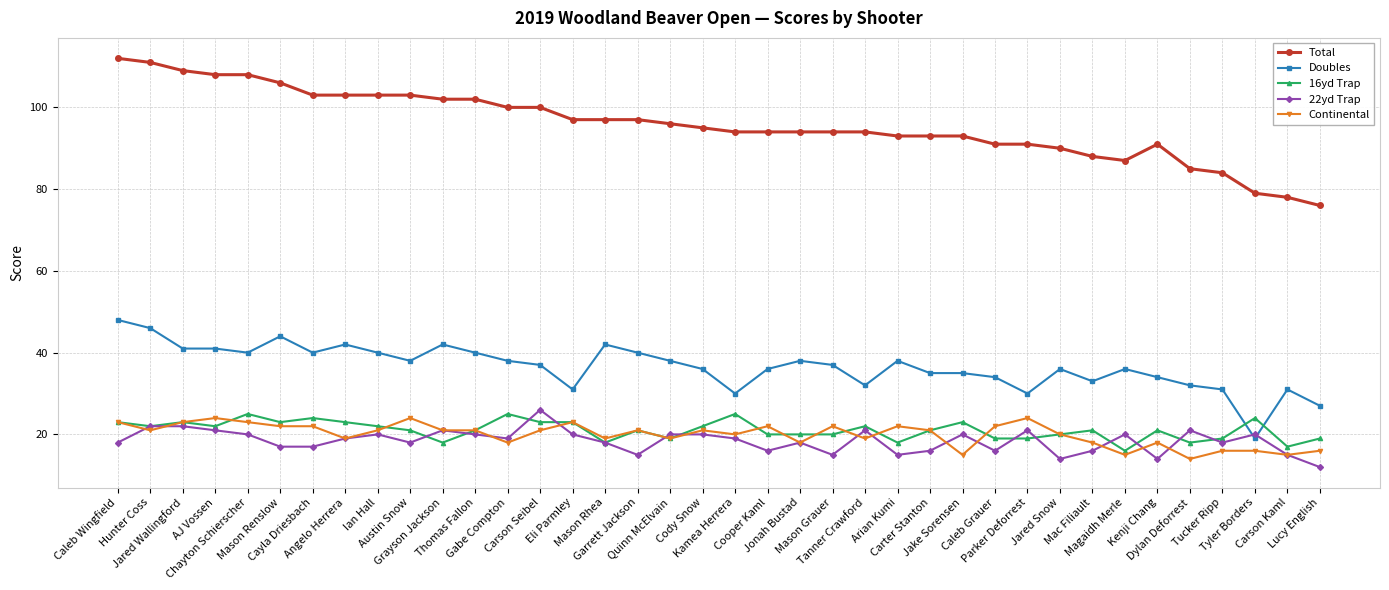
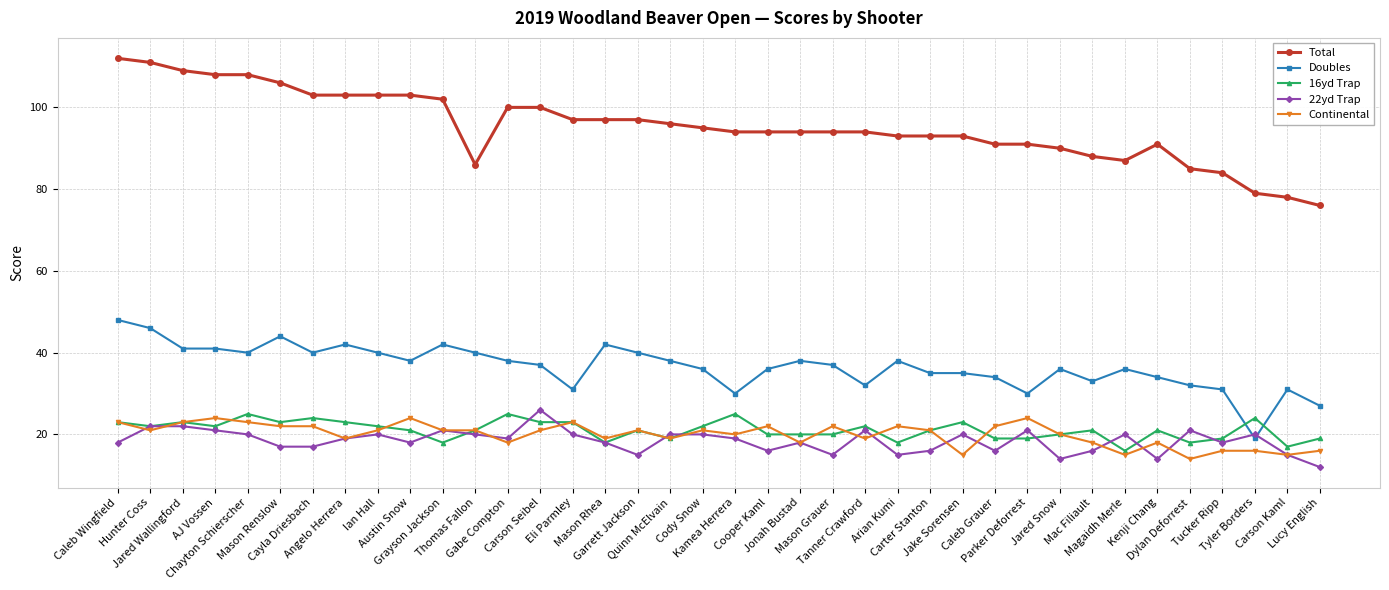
Total, Thomas Fallon: 102 -> 86
